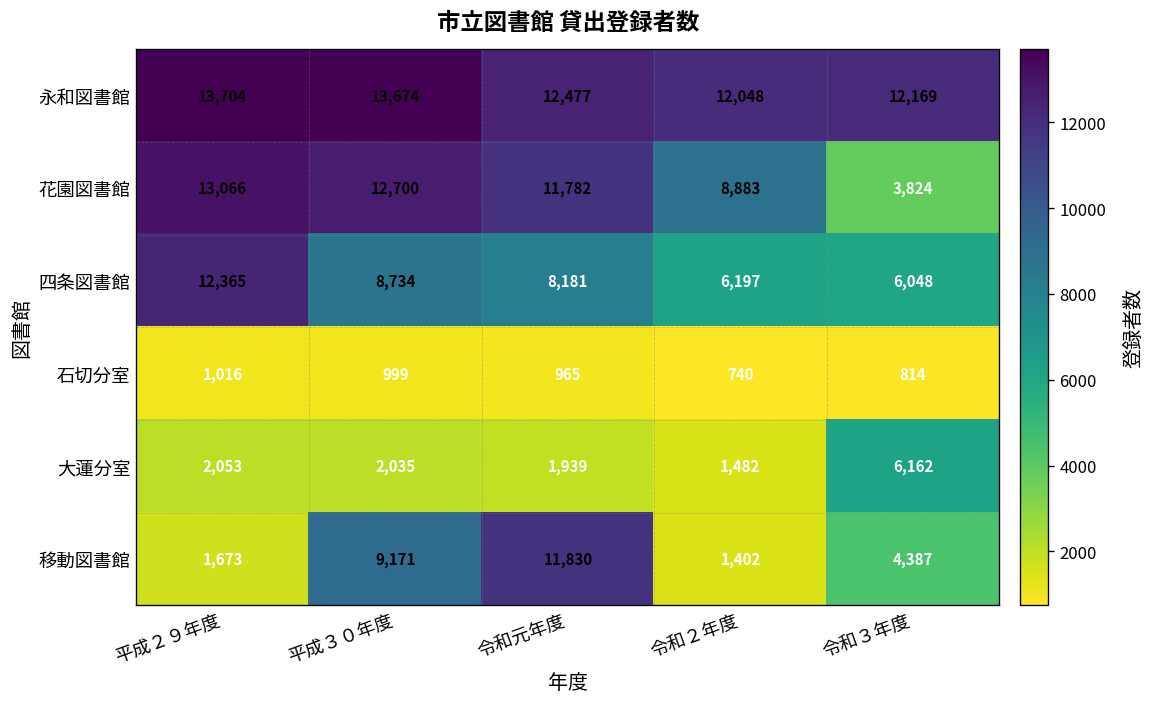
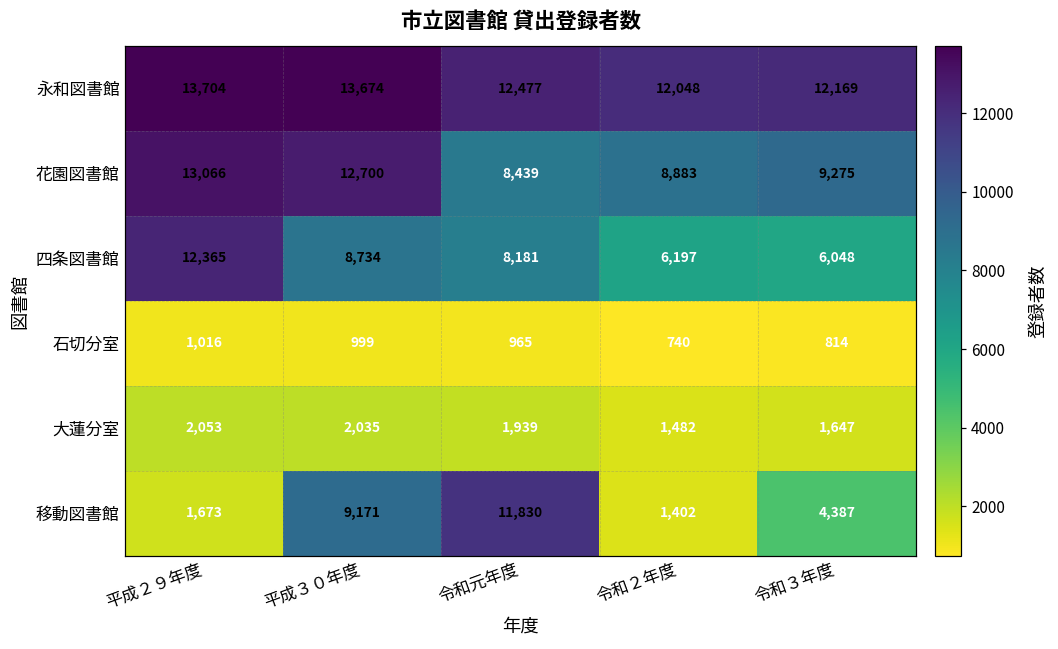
花園図書館, 令和元年度: 11,782 -> 8,439
花園図書館, 令和３年度: 3,824 -> 9,275
大蓮分室, 令和３年度: 6,162 -> 1,647
